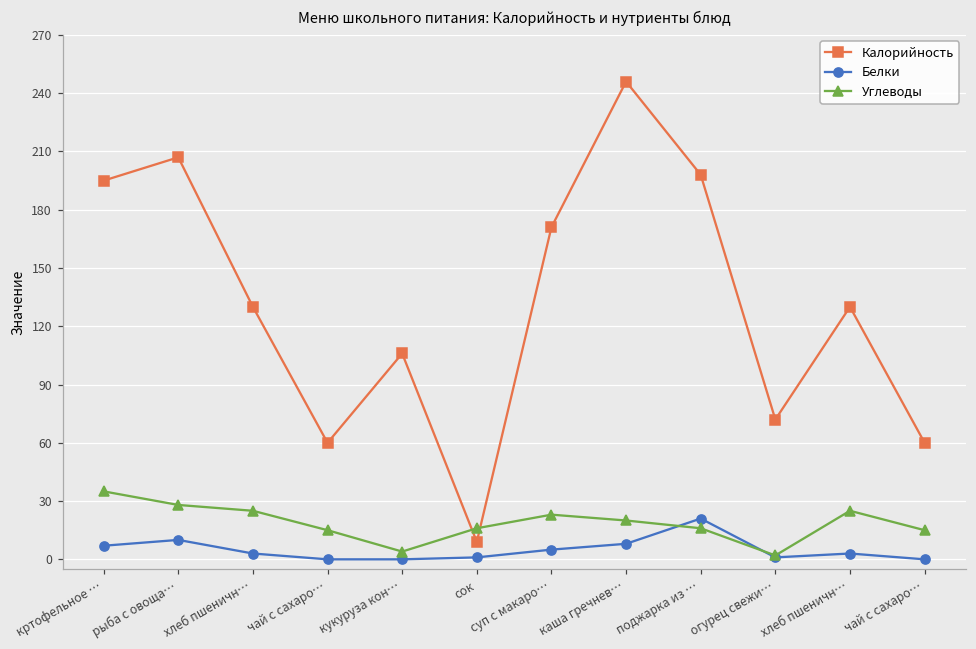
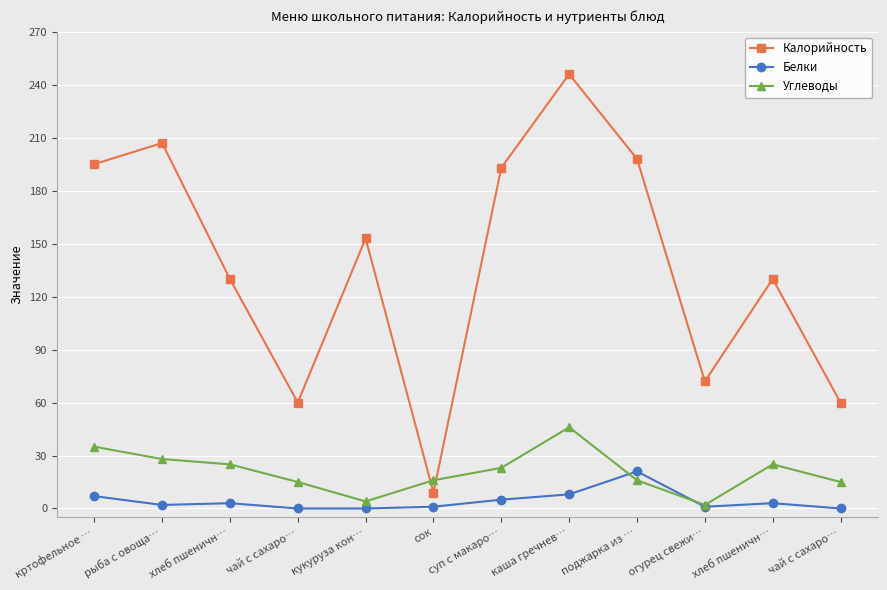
Белки, рыба с овоща…: 10 -> 2
Калорийность, кукуруза кон…: 106 -> 153
Калорийность, суп с макаро…: 171 -> 193
Углеводы, каша гречнев…: 20 -> 46
